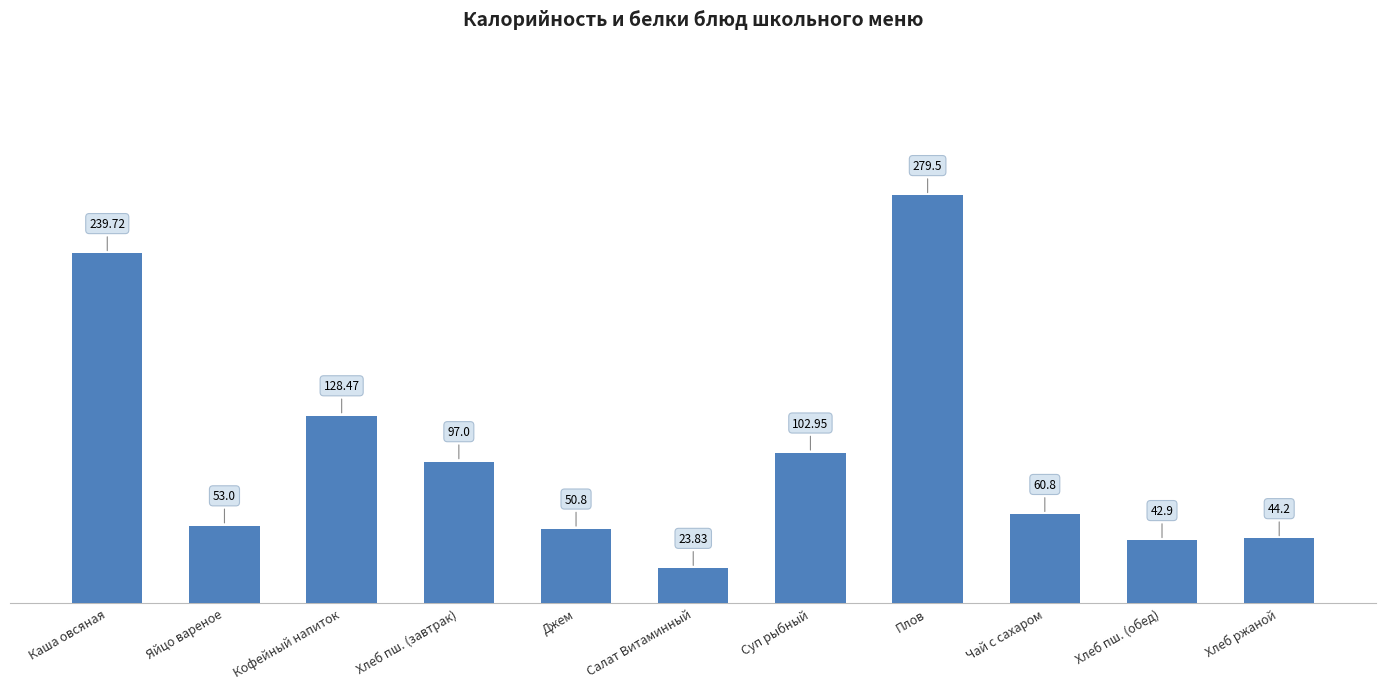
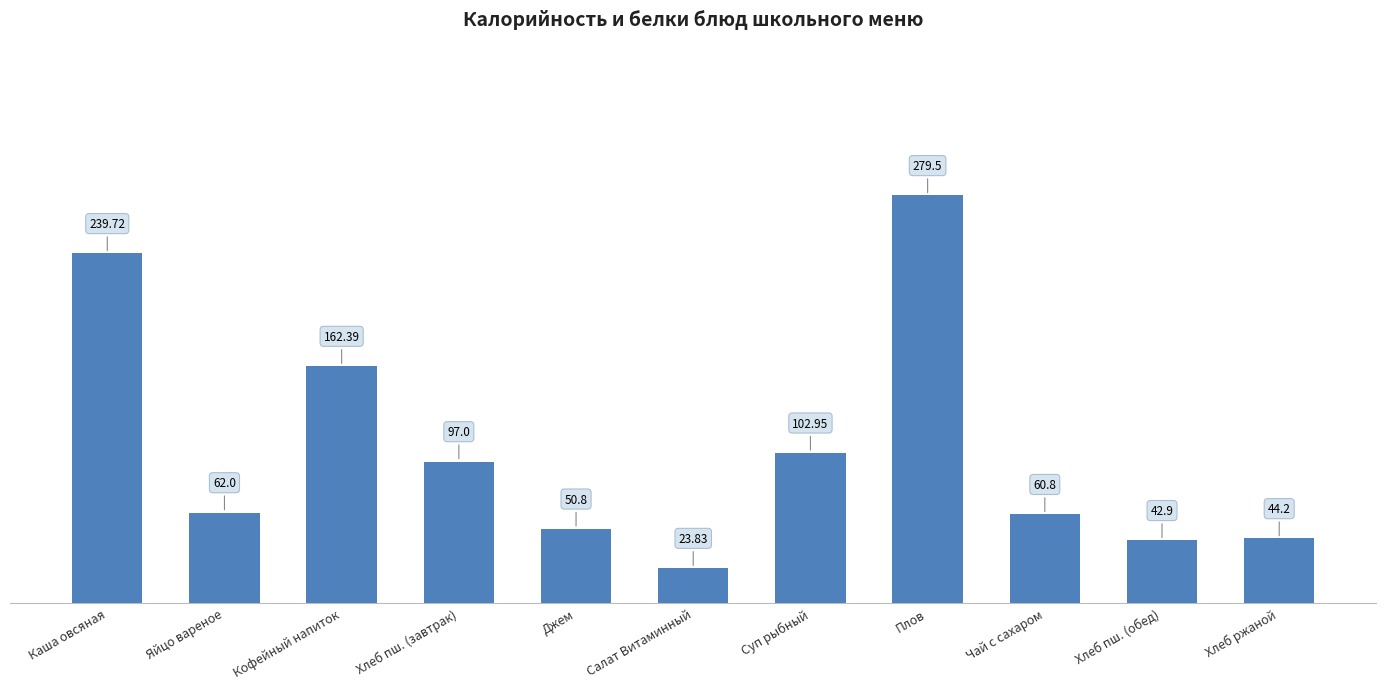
Яйцо вареное: 53.0 -> 62.0
Кофейный напиток: 128.47 -> 162.39
